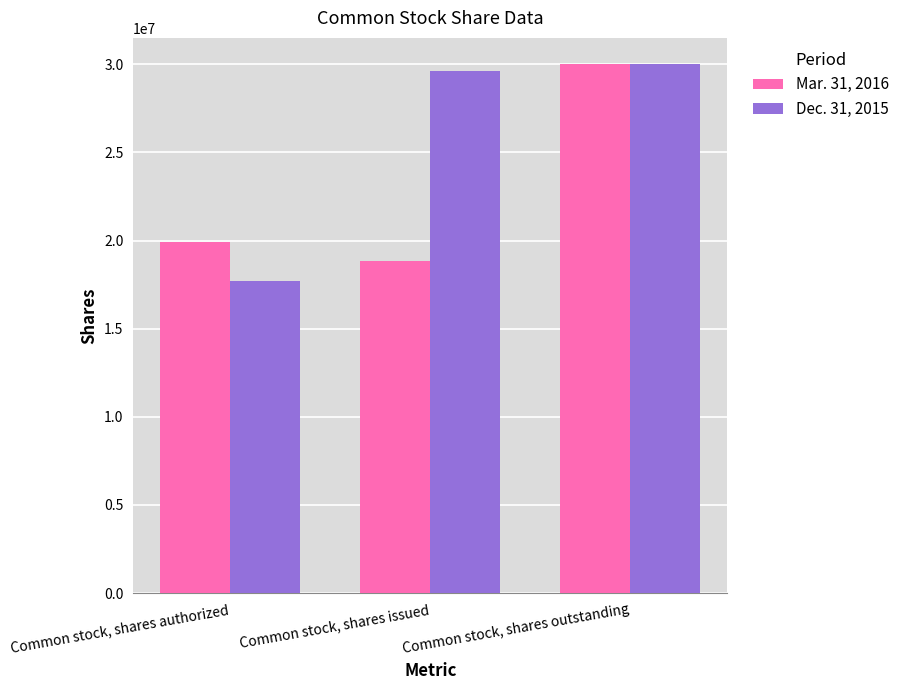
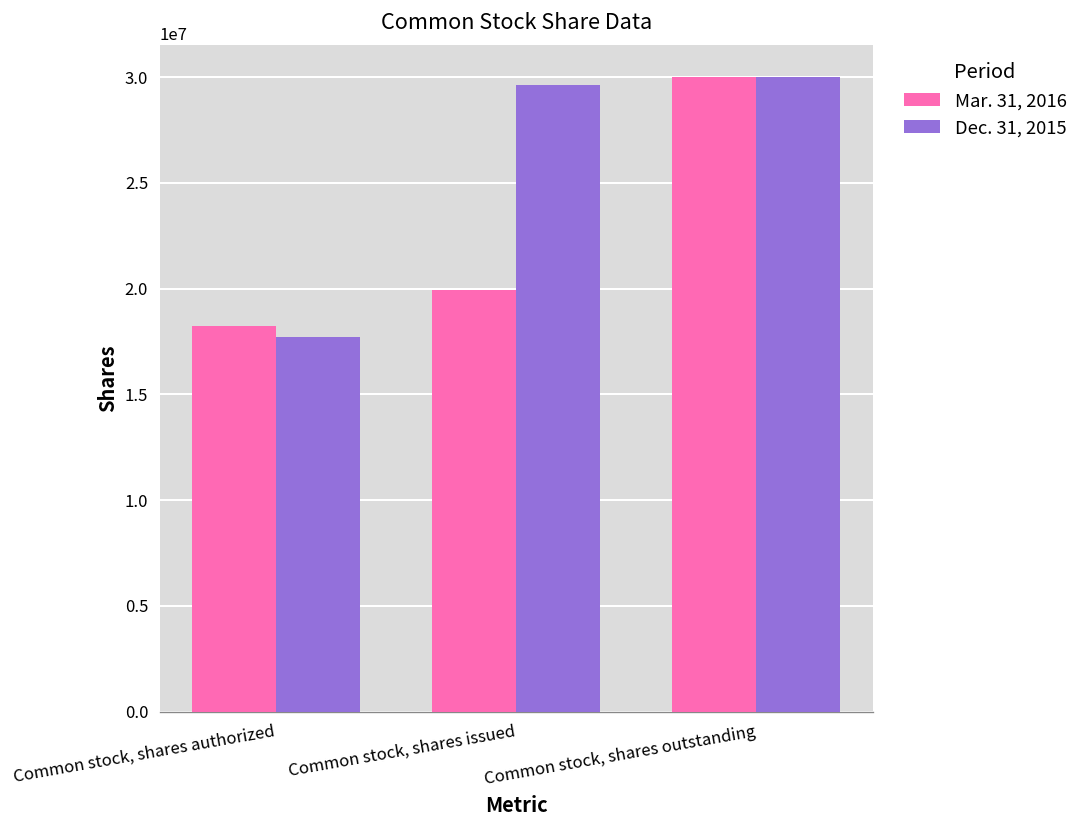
Mar. 31, 2016, Common stock, shares authorized: 19900000 -> 18300000
Mar. 31, 2016, Common stock, shares issued: 18800000 -> 19900000
